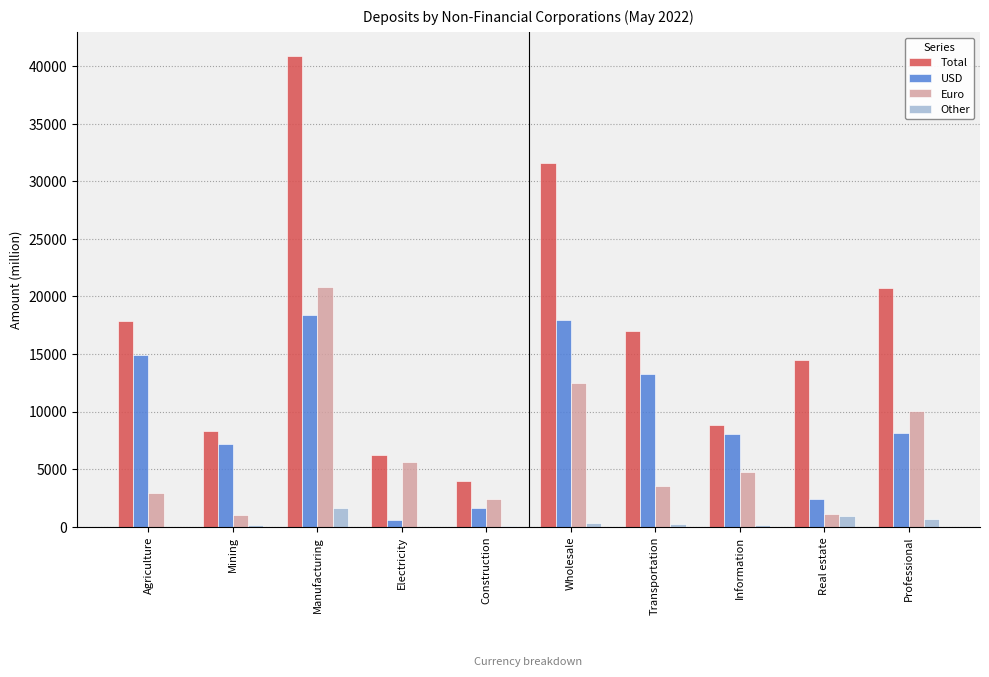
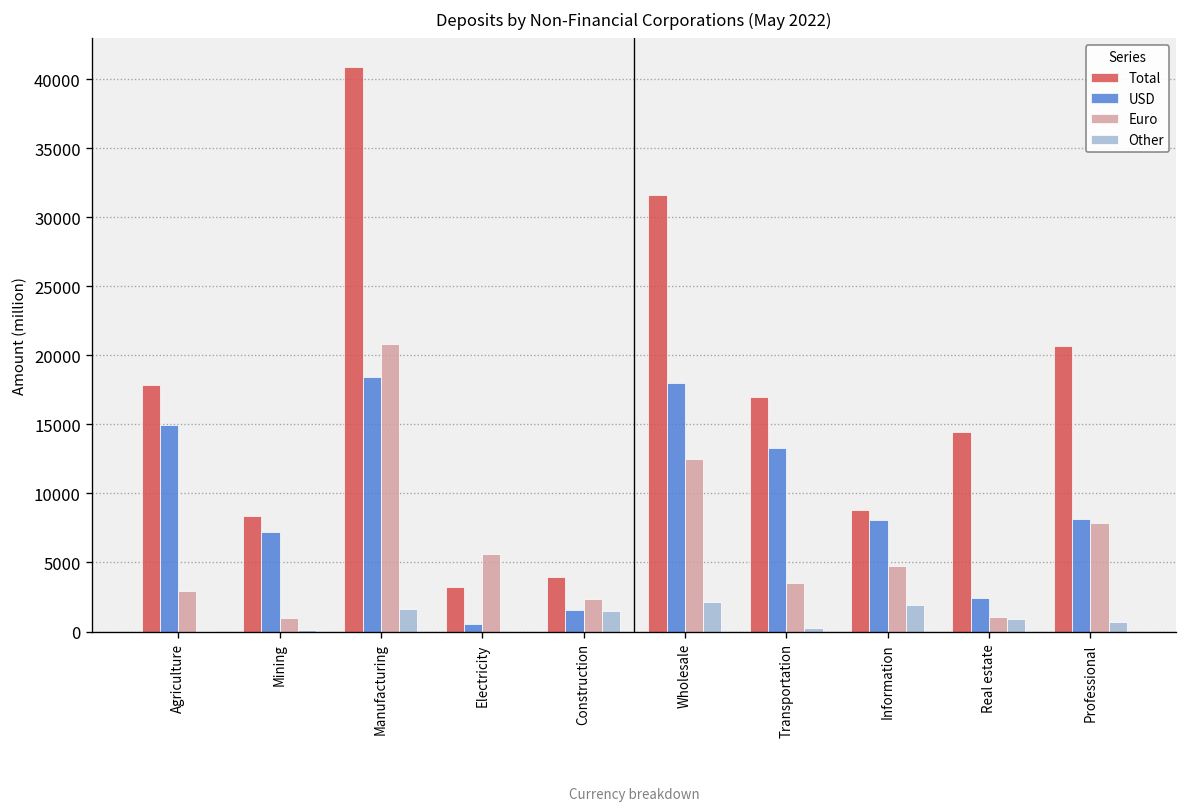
Total, Electricity: 6200 -> 3300
Other, Construction: 0 -> 1500
Other, Wholesale: 300 -> 2100
Other, Information: 100 -> 1900
Euro, Professional: 10000 -> 7800
